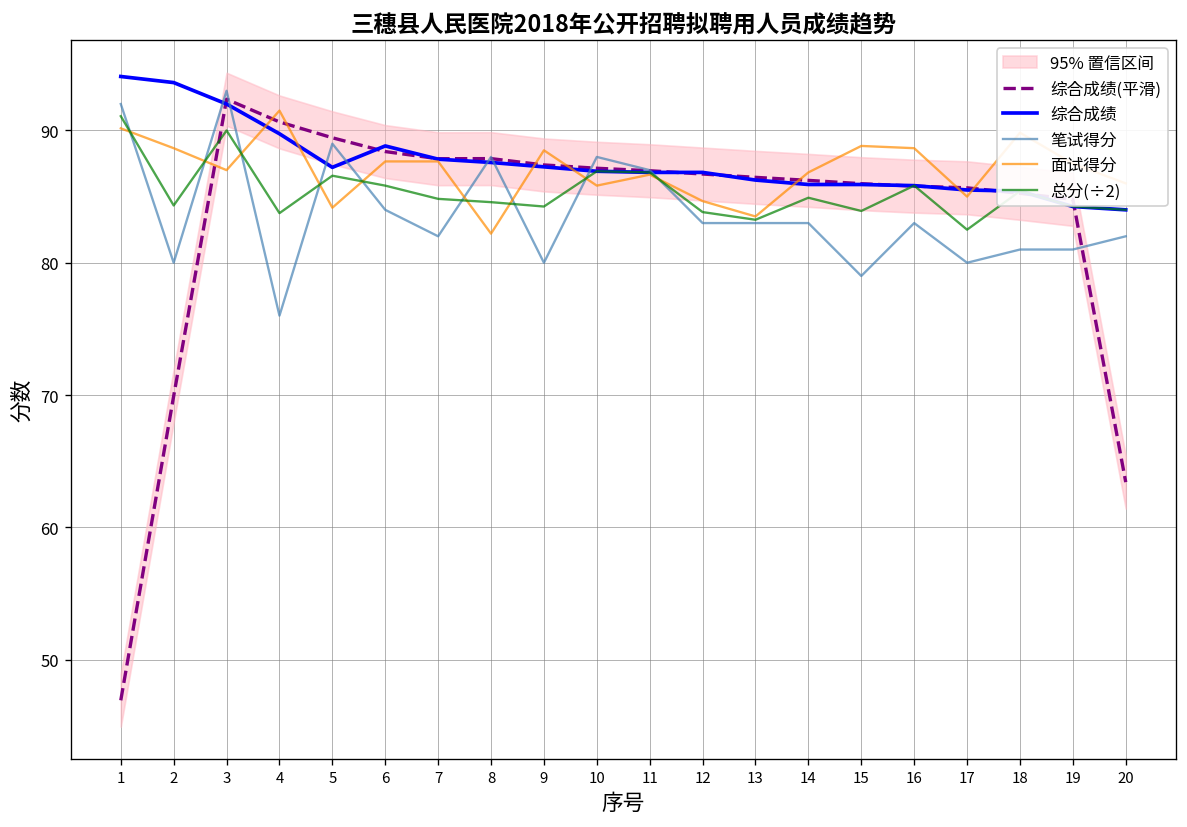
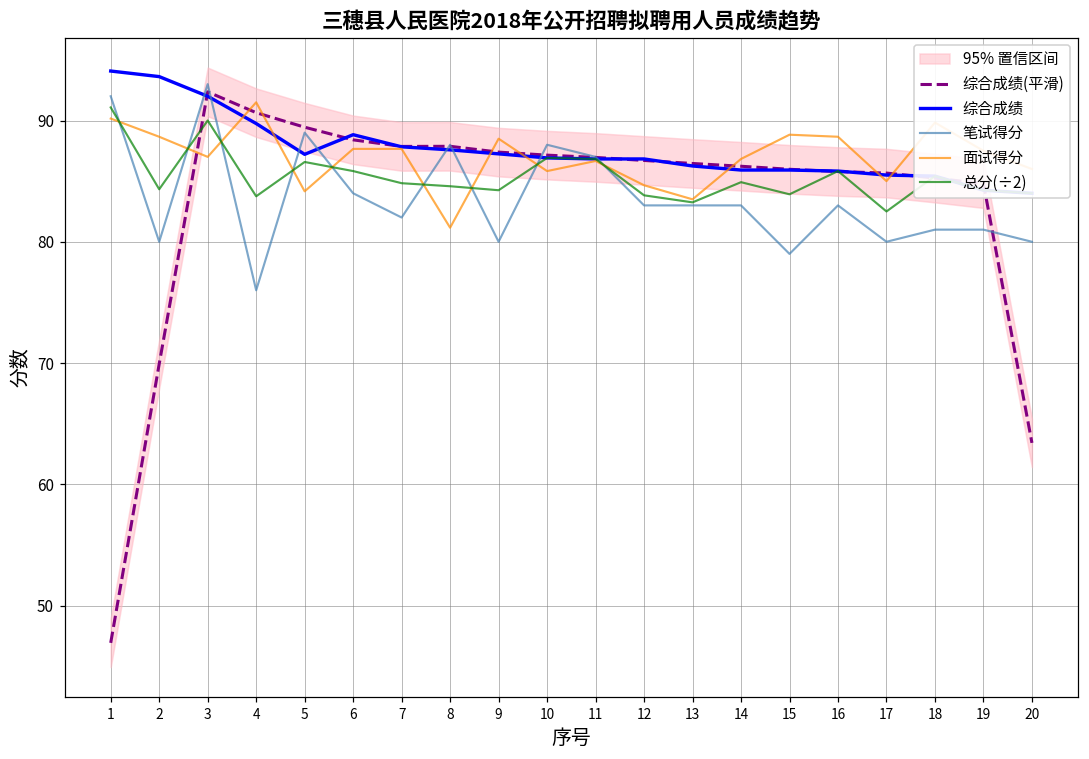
面试得分, 8: 82.2 -> 81.2
笔试得分, 20: 82 -> 80
